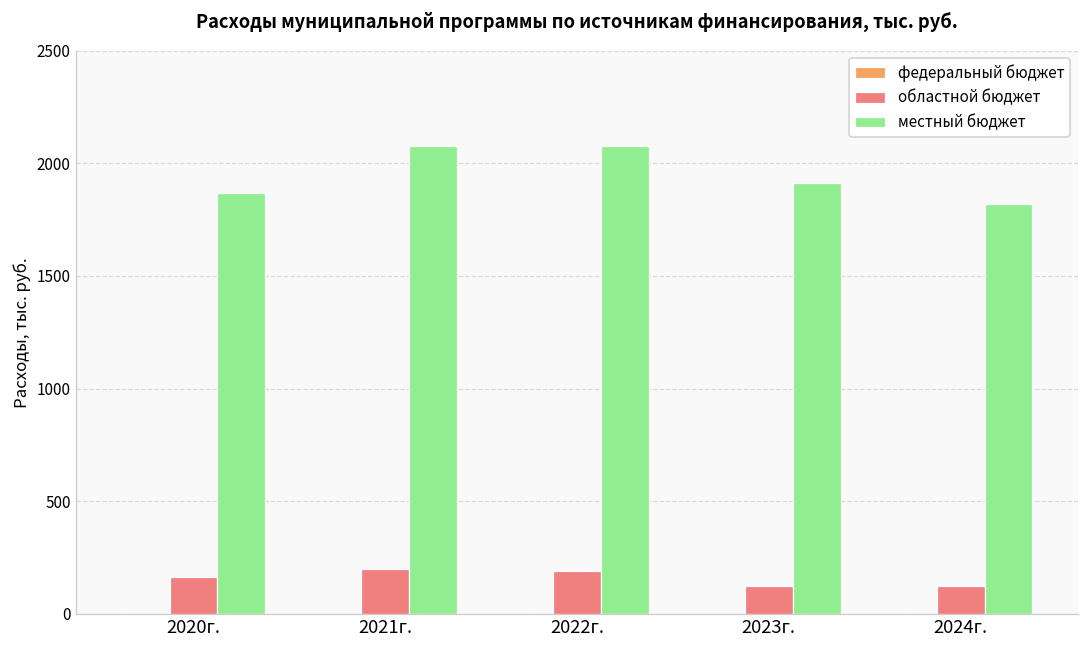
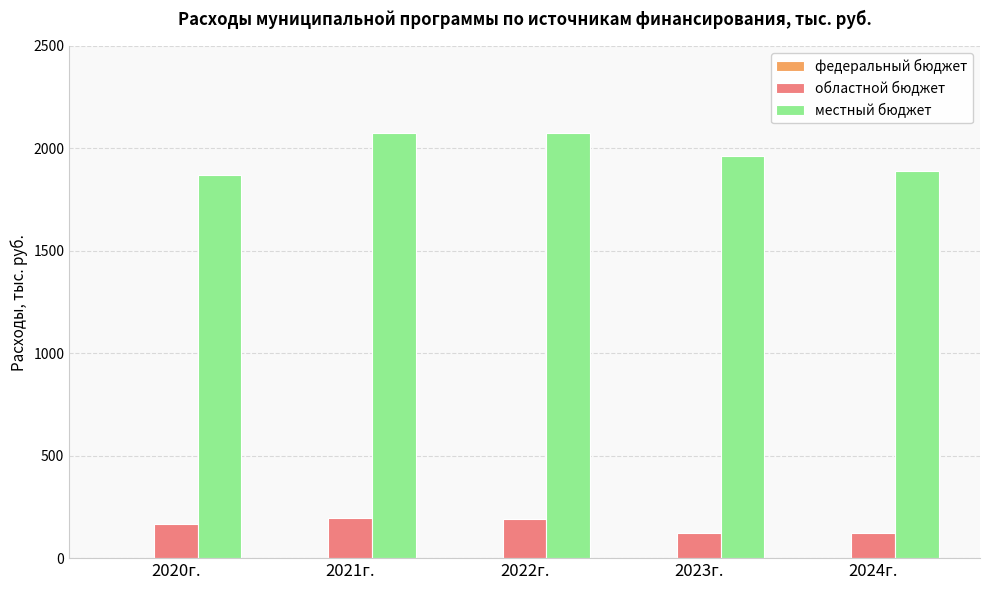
местный бюджет, 2023г.: 1910 -> 1960
местный бюджет, 2024г.: 1820 -> 1890
